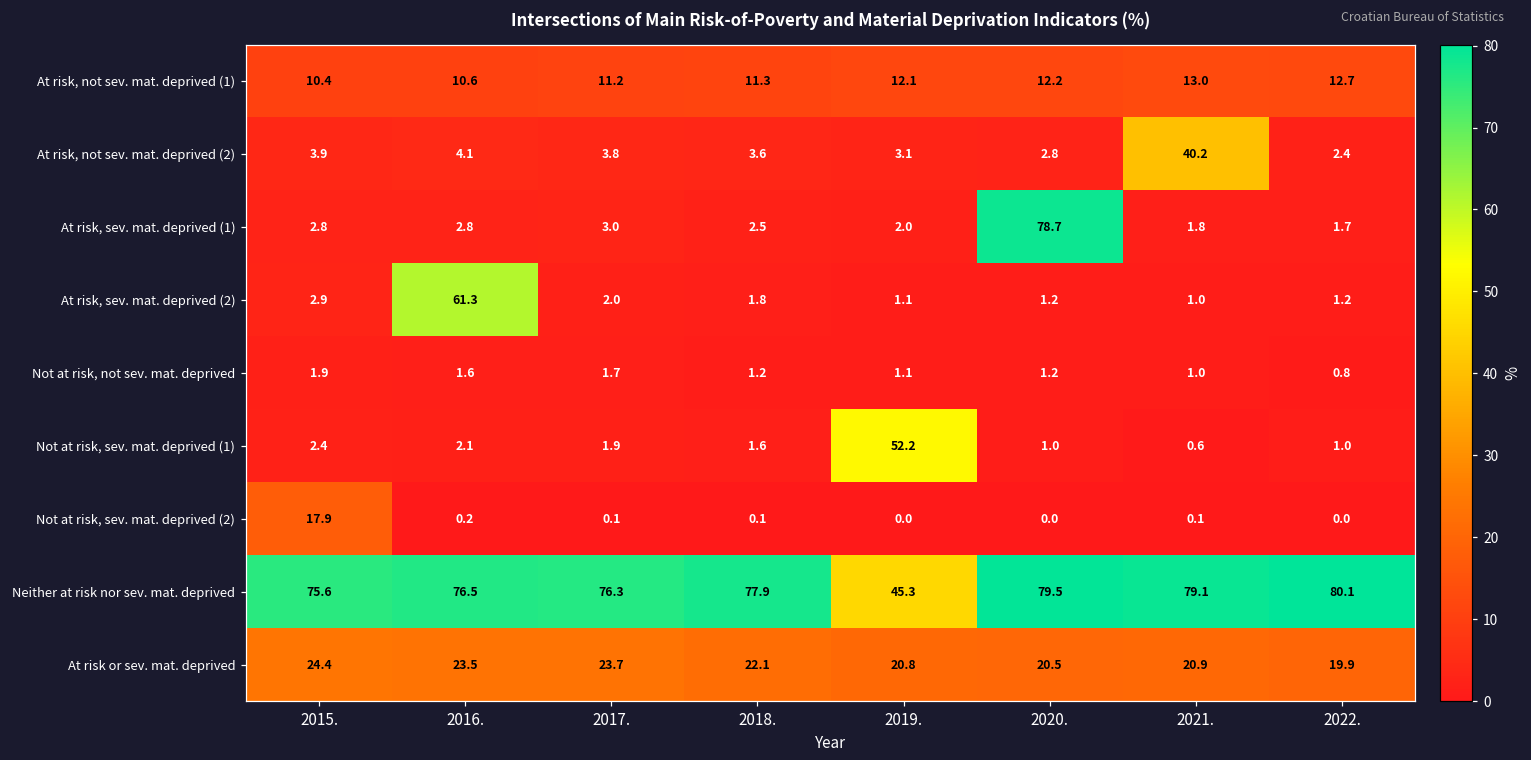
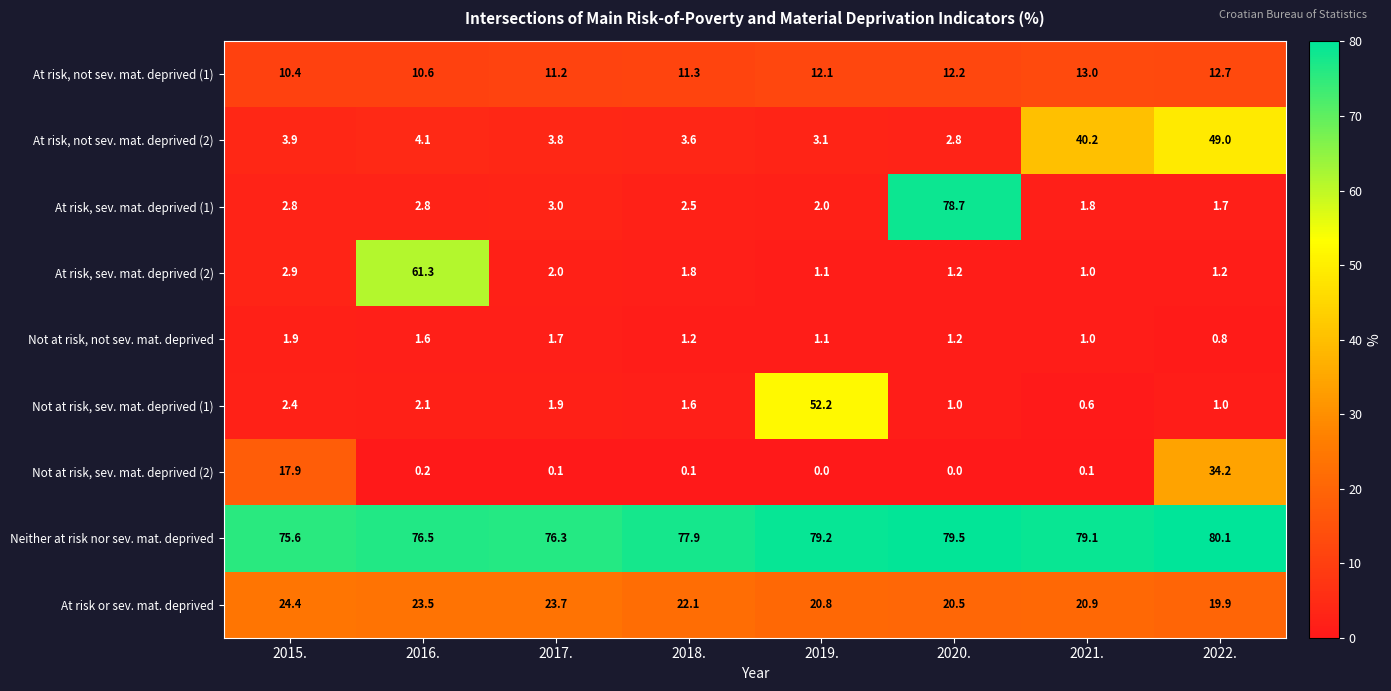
At risk, not sev. mat. deprived (2), 2022.: 2.4 -> 49.0
Not at risk, sev. mat. deprived (2), 2022.: 0.0 -> 34.2
Neither at risk nor sev. mat. deprived, 2019.: 45.3 -> 79.2
